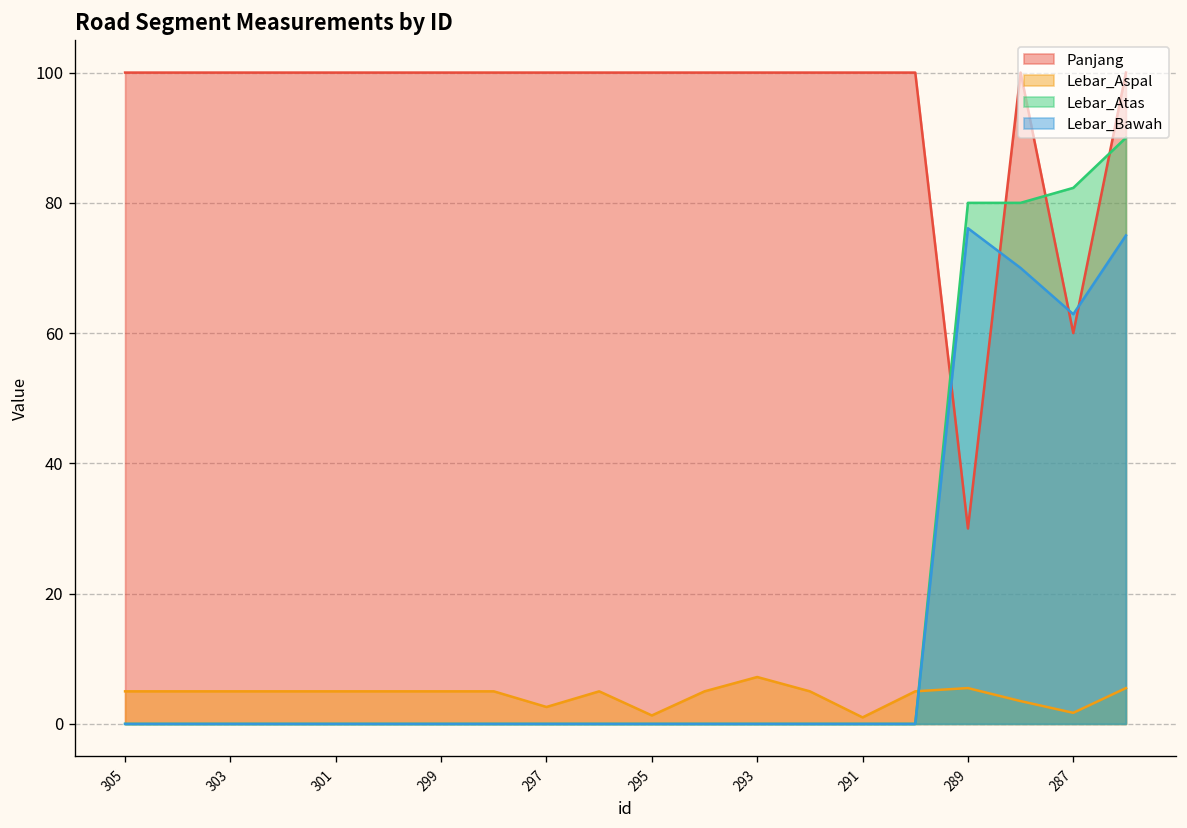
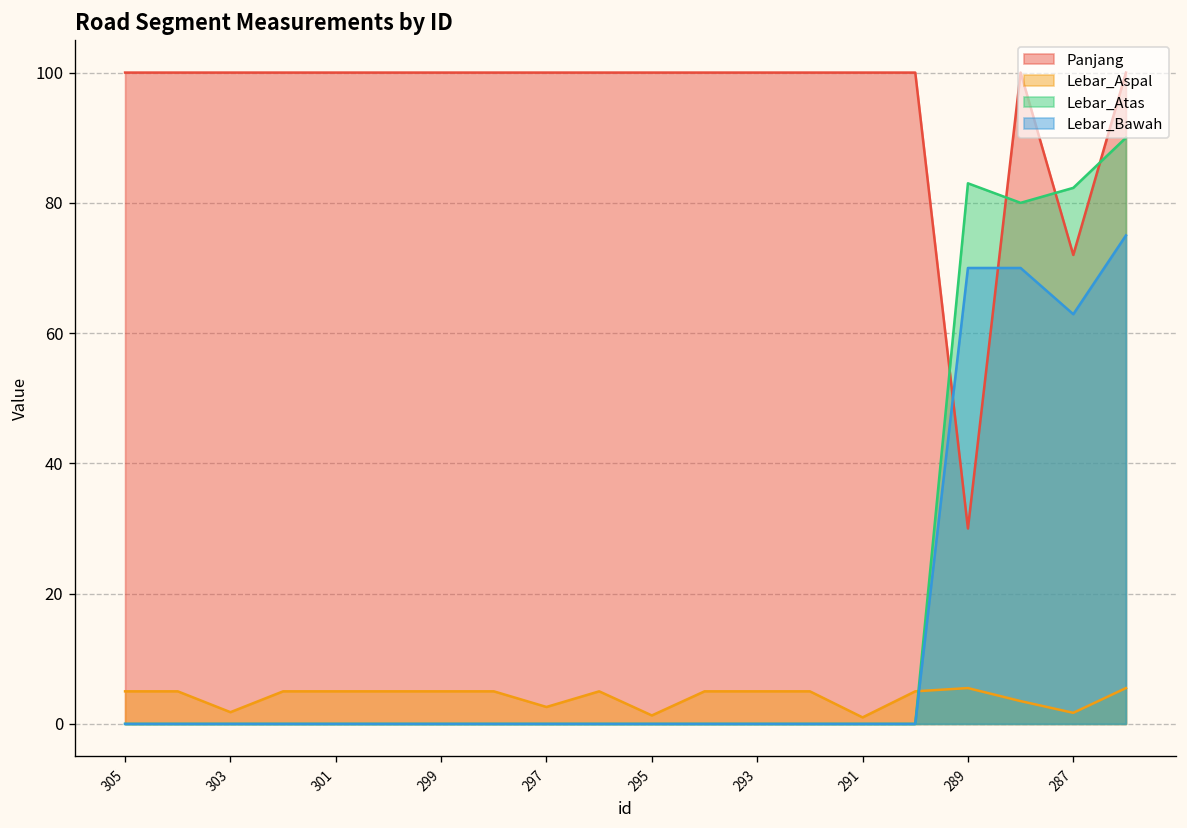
Lebar_Aspal, 303: 5 -> 2
Lebar_Aspal, 293: 7 -> 5
Lebar_Atas, 289: 80 -> 83
Lebar_Bawah, 289: 76 -> 70
Panjang, 287: 60 -> 72
